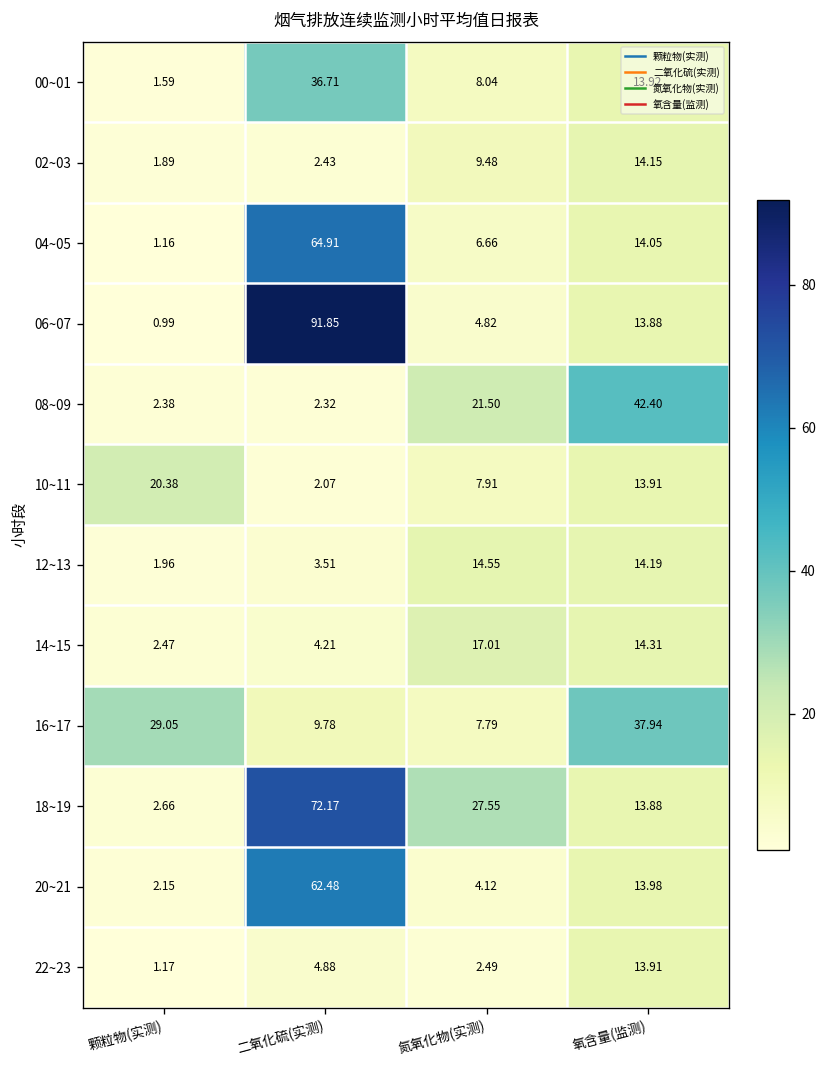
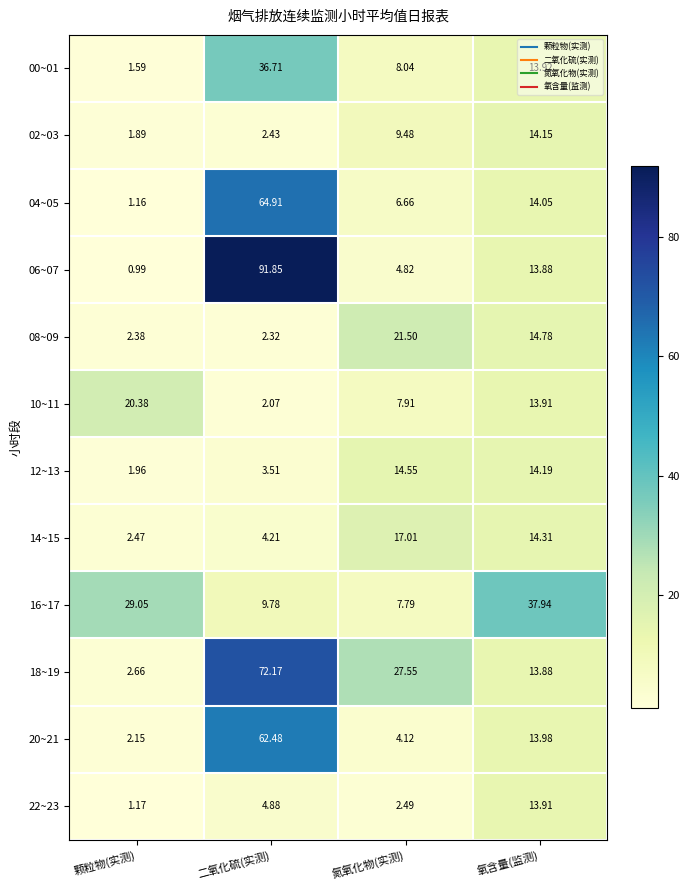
08~09, 氧含量(监测): 42.40 -> 14.78
